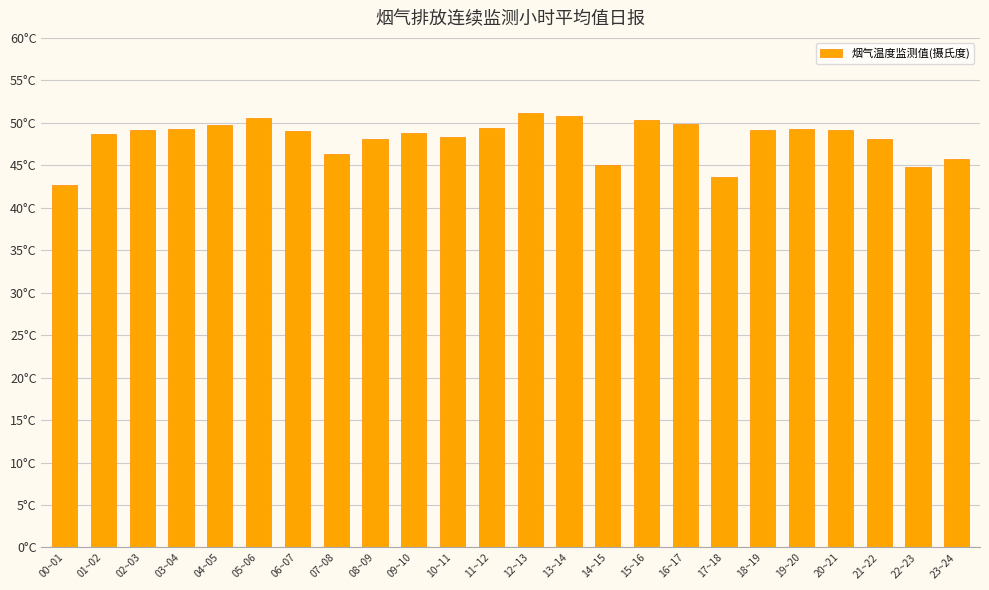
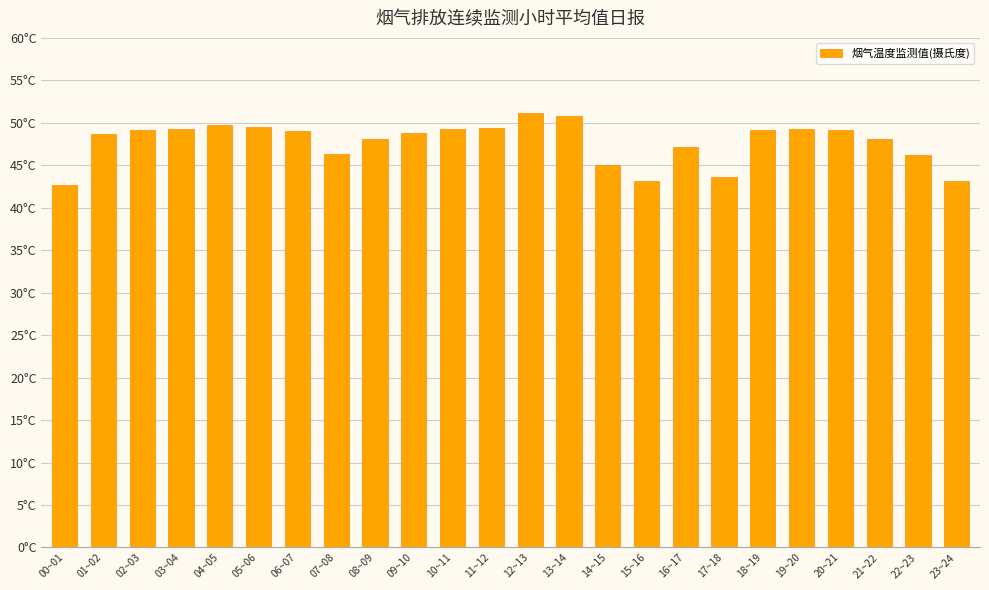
05~06: 51°C -> 50°C
10~11: 48°C -> 49°C
15~16: 50°C -> 43°C
16~17: 50°C -> 47°C
22~23: 45°C -> 46°C
23~24: 46°C -> 43°C
